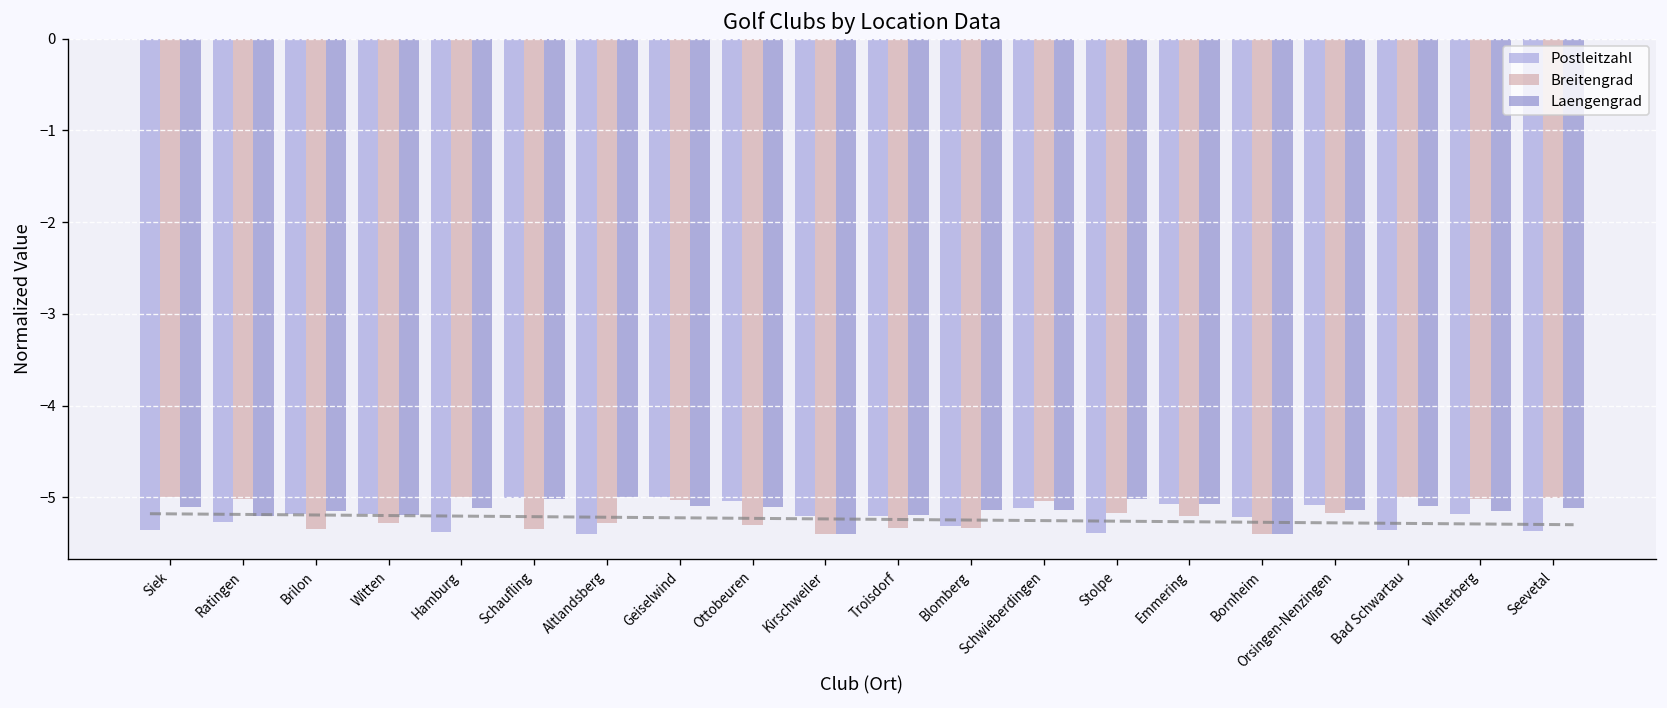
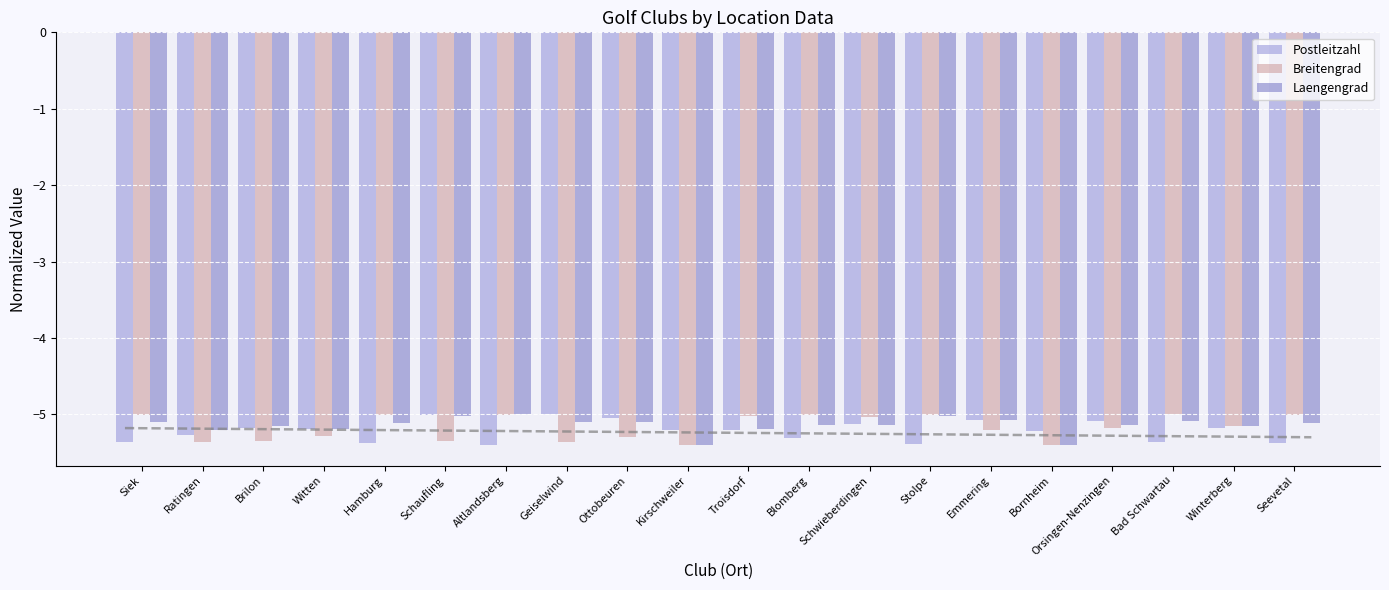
Breitengrad, Ratingen: -5.0 -> -5.4
Breitengrad, Altlandsberg: -5.3 -> -5.0
Breitengrad, Geiselwind: -5.0 -> -5.4
Breitengrad, Troisdorf: -5.3 -> -5.0
Breitengrad, Blomberg: -5.3 -> -5.0
Breitengrad, Stolpe: -5.2 -> -5.0
Breitengrad, Winterberg: -5.0 -> -5.2
